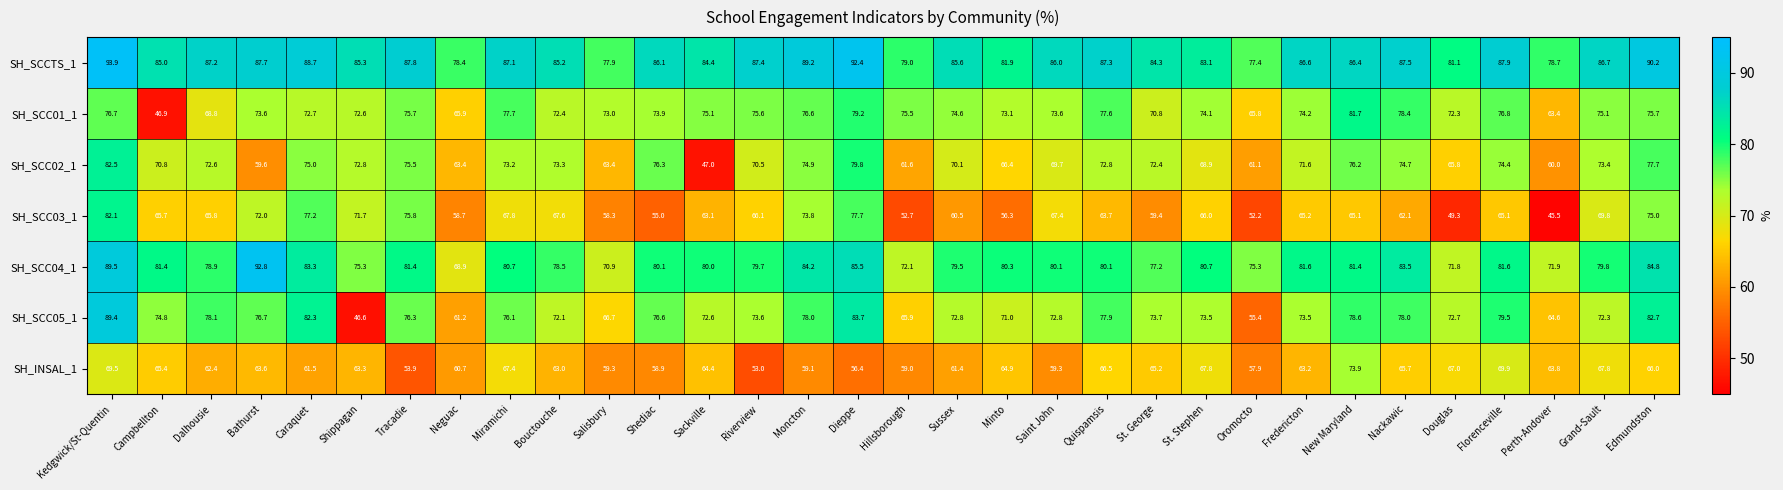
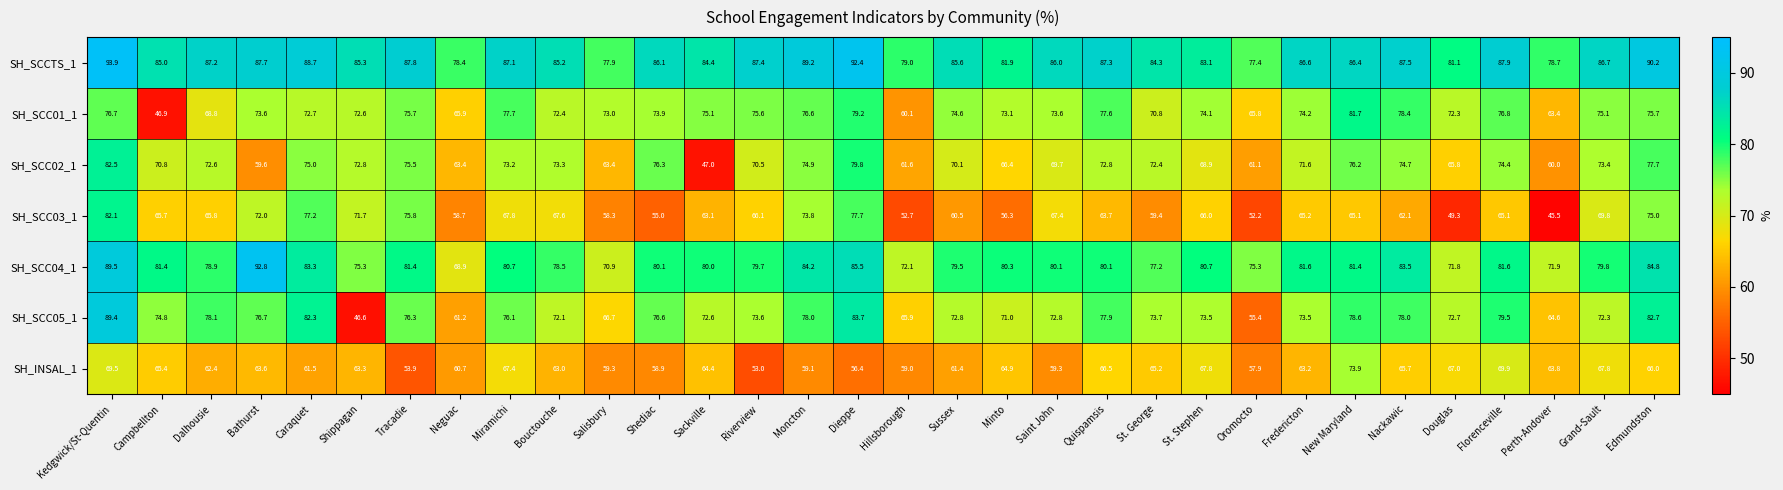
SH_SCC01_1, Hillsborough: 75.5 -> 60.1
